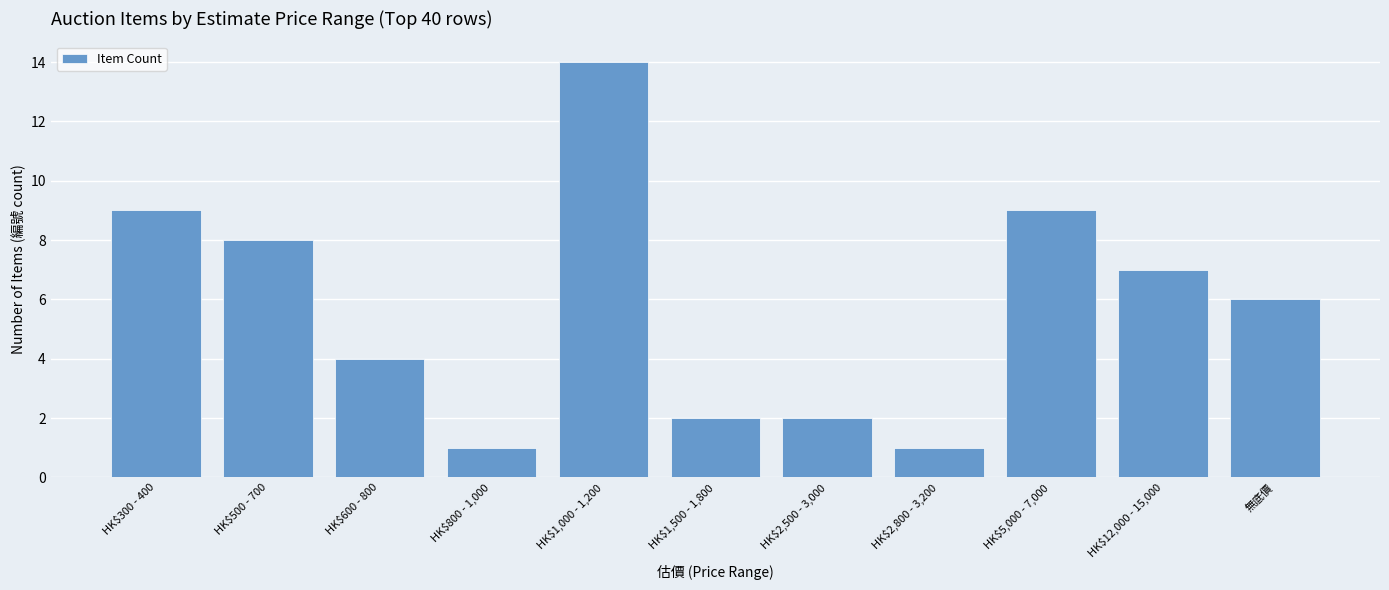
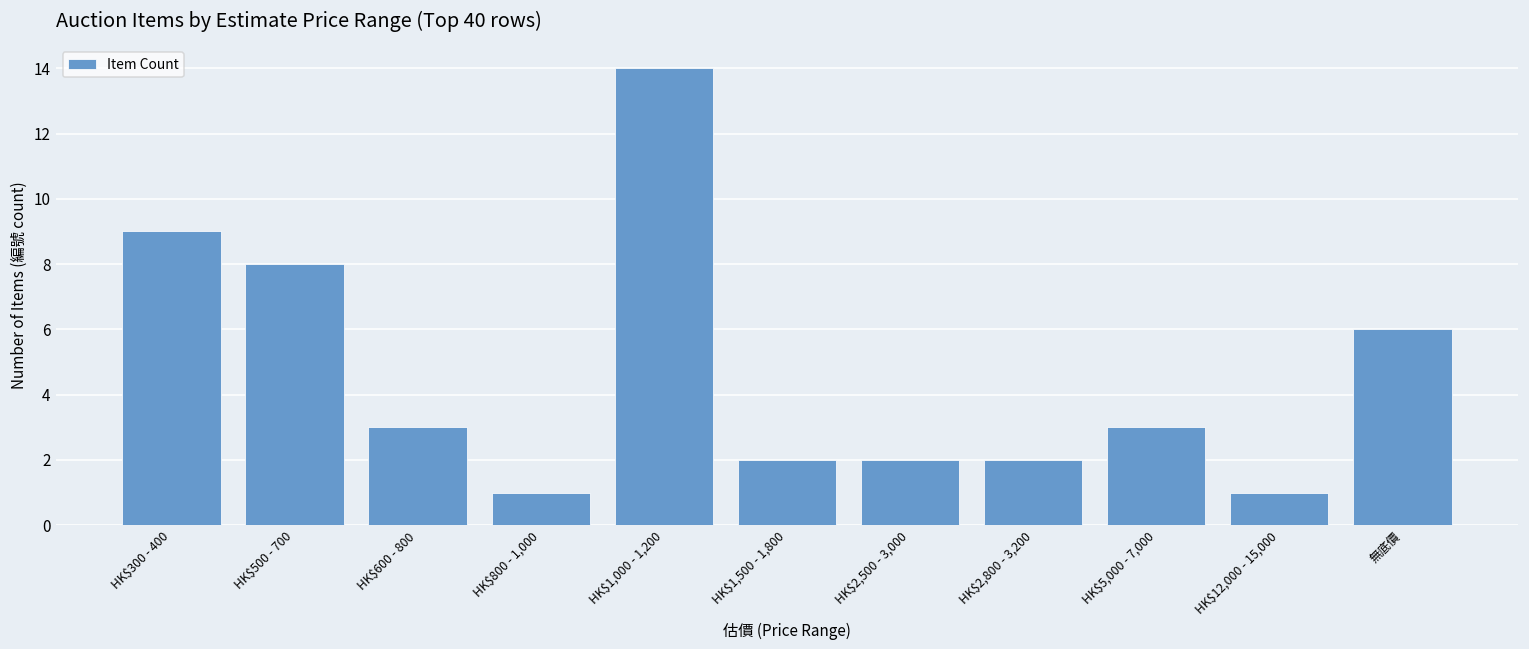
HK$600 - 800: 4 -> 3
HK$2,800 - 3,200: 1 -> 2
HK$5,000 - 7,000: 9 -> 3
HK$12,000 - 15,000: 7 -> 1
